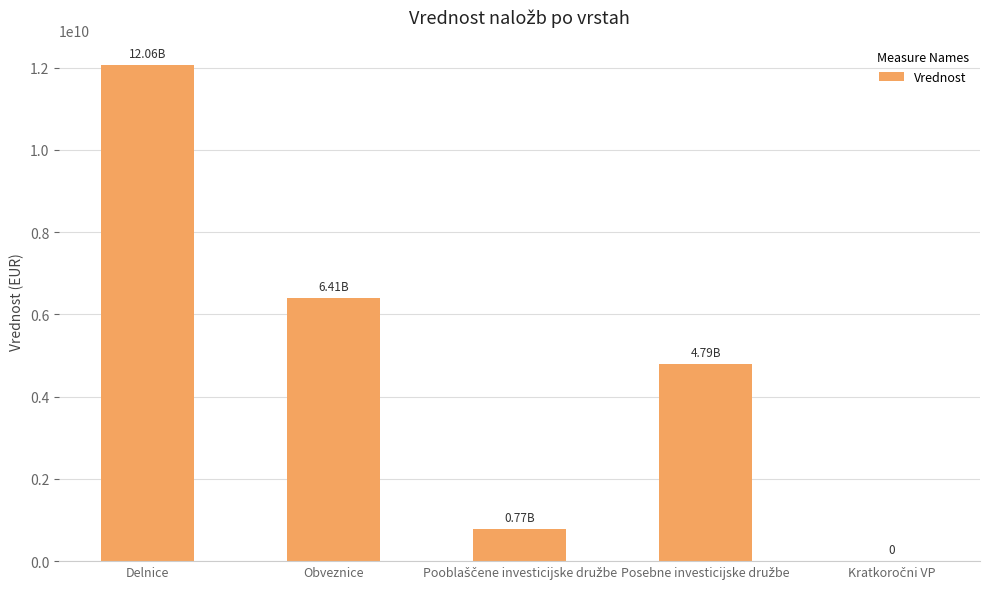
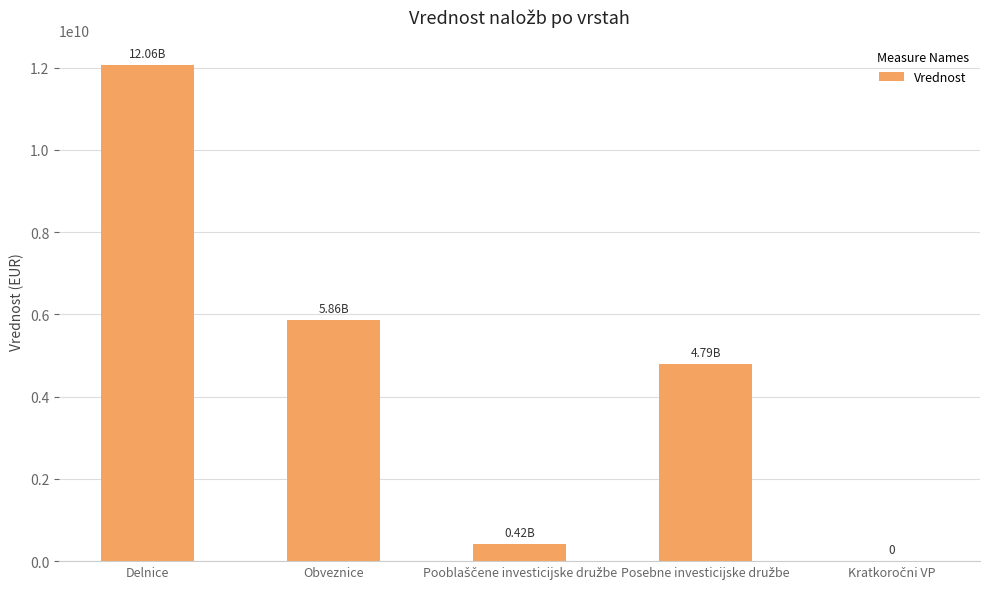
Obveznice: 6.41B -> 5.86B
Pooblaščene investicijske družbe: 0.77B -> 0.42B
